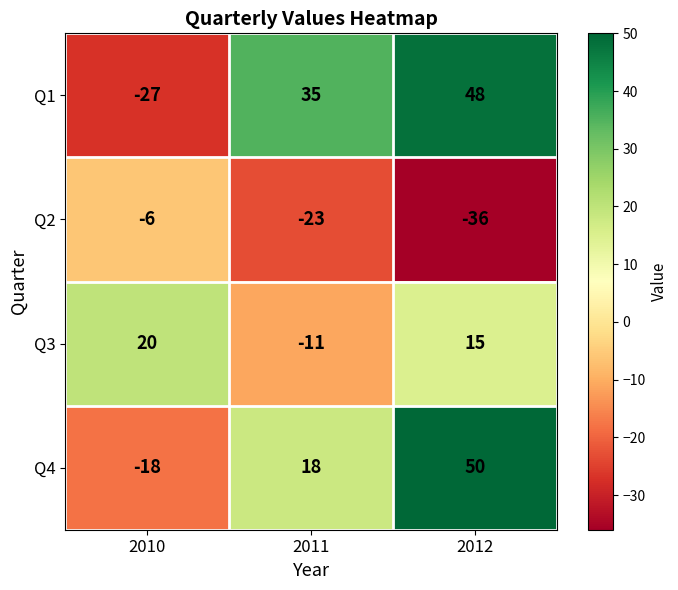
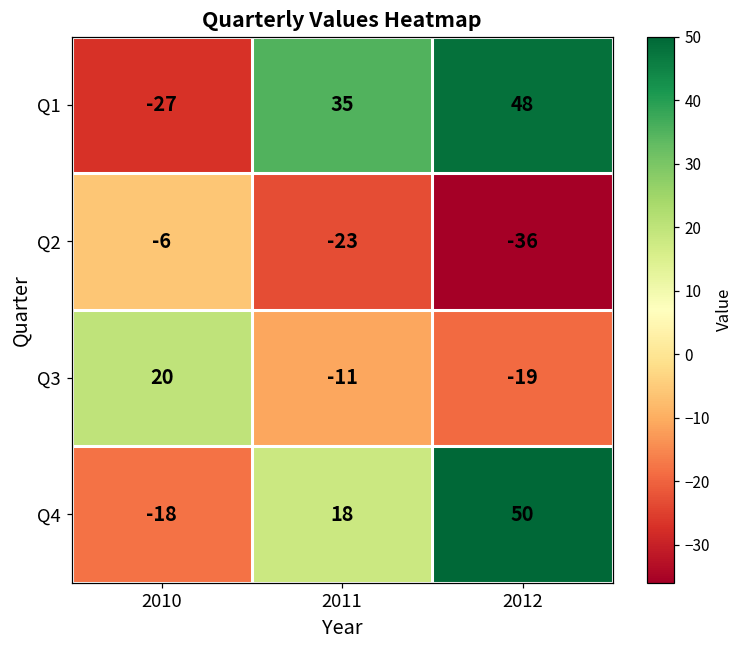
Q3, 2012: 15 -> -19
